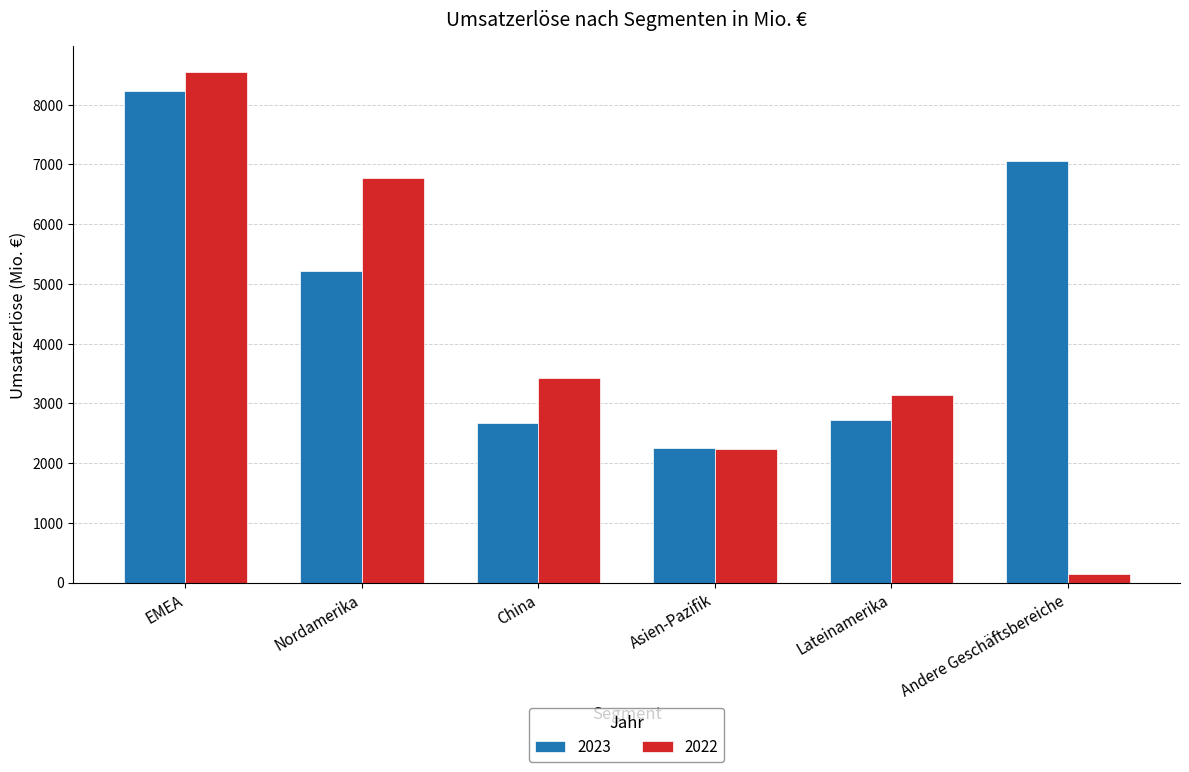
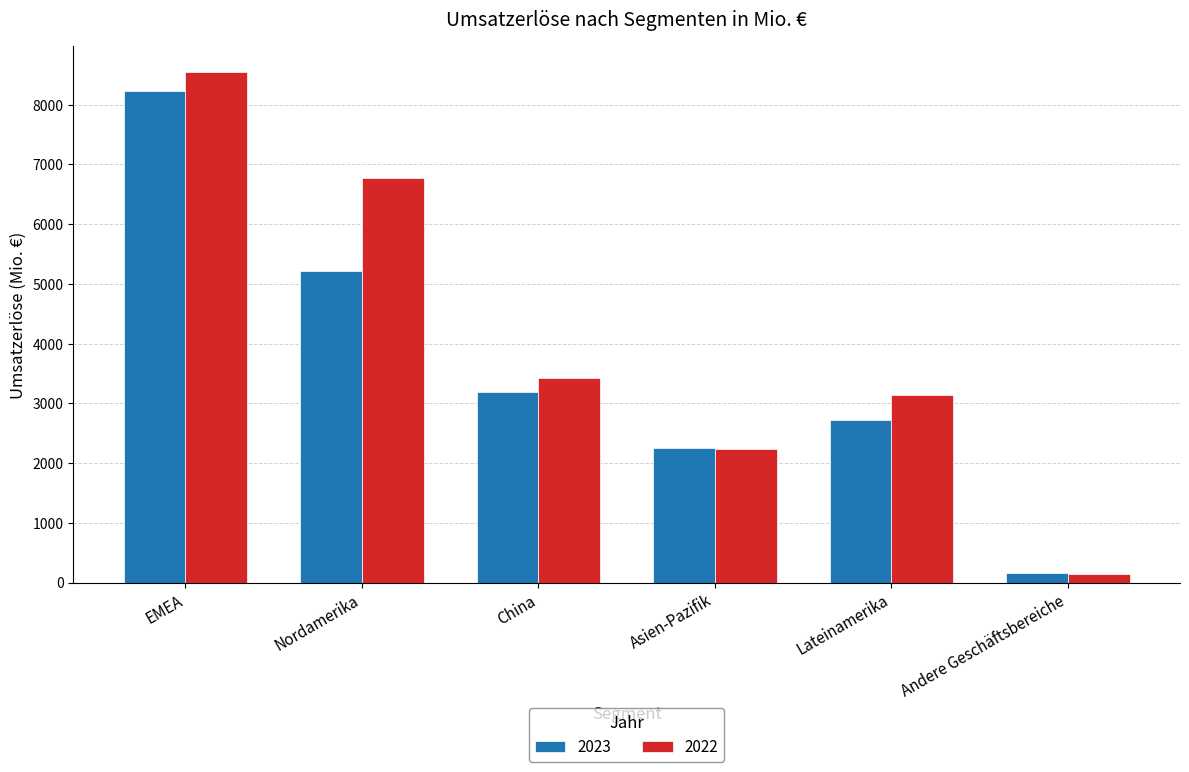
2023, China: 2700 -> 3200
2023, Andere Geschäftsbereiche: 7100 -> 200
